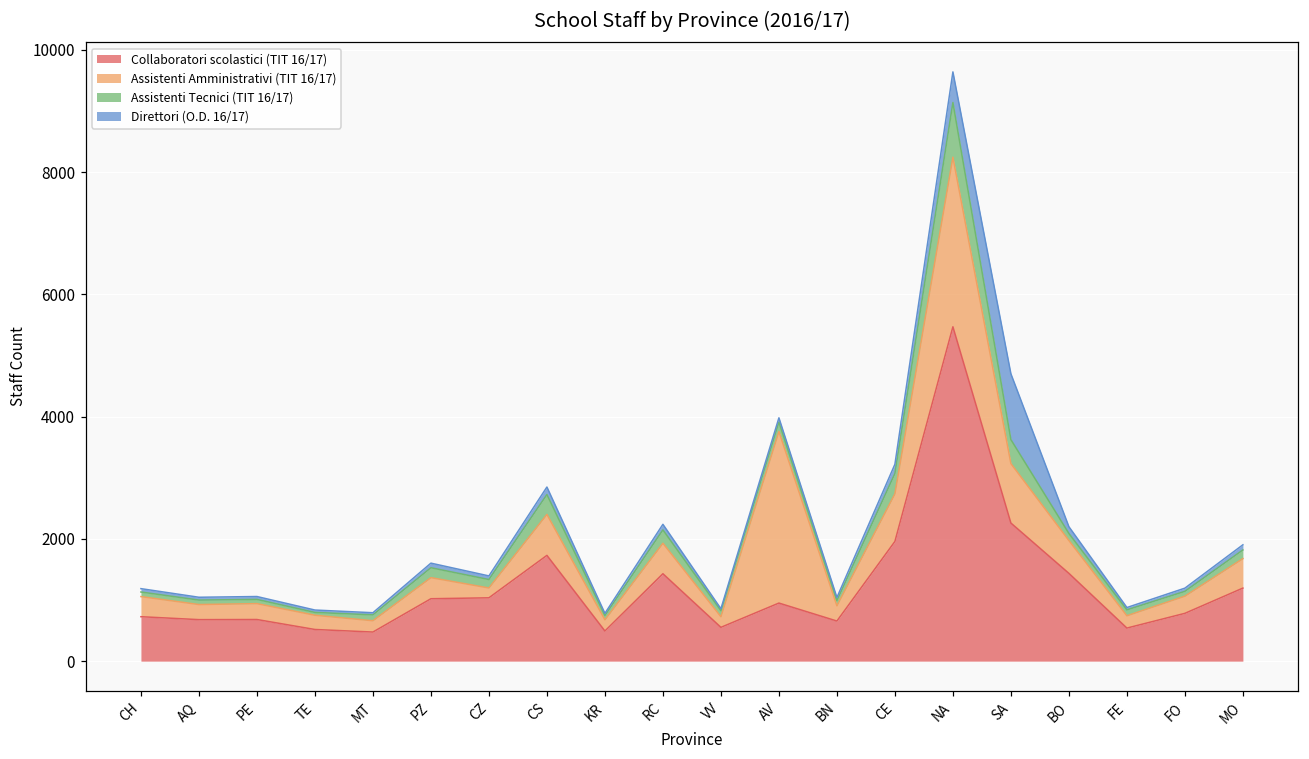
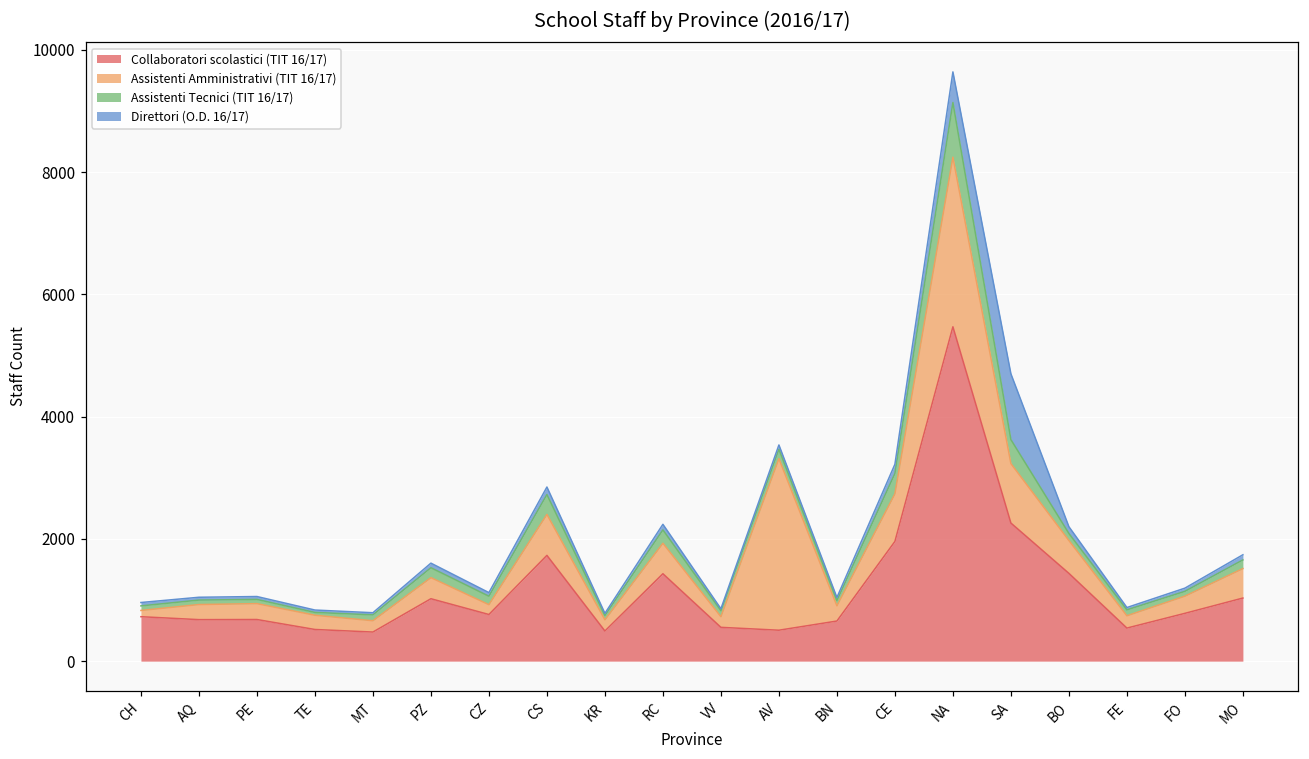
Assistenti Amministrativi (TIT 16/17), CH: 300 -> 100
Collaboratori scolastici (TIT 16/17), CZ: 1000 -> 800
Collaboratori scolastici (TIT 16/17), AV: 1000 -> 500
Collaboratori scolastici (TIT 16/17), MO: 1200 -> 1000
